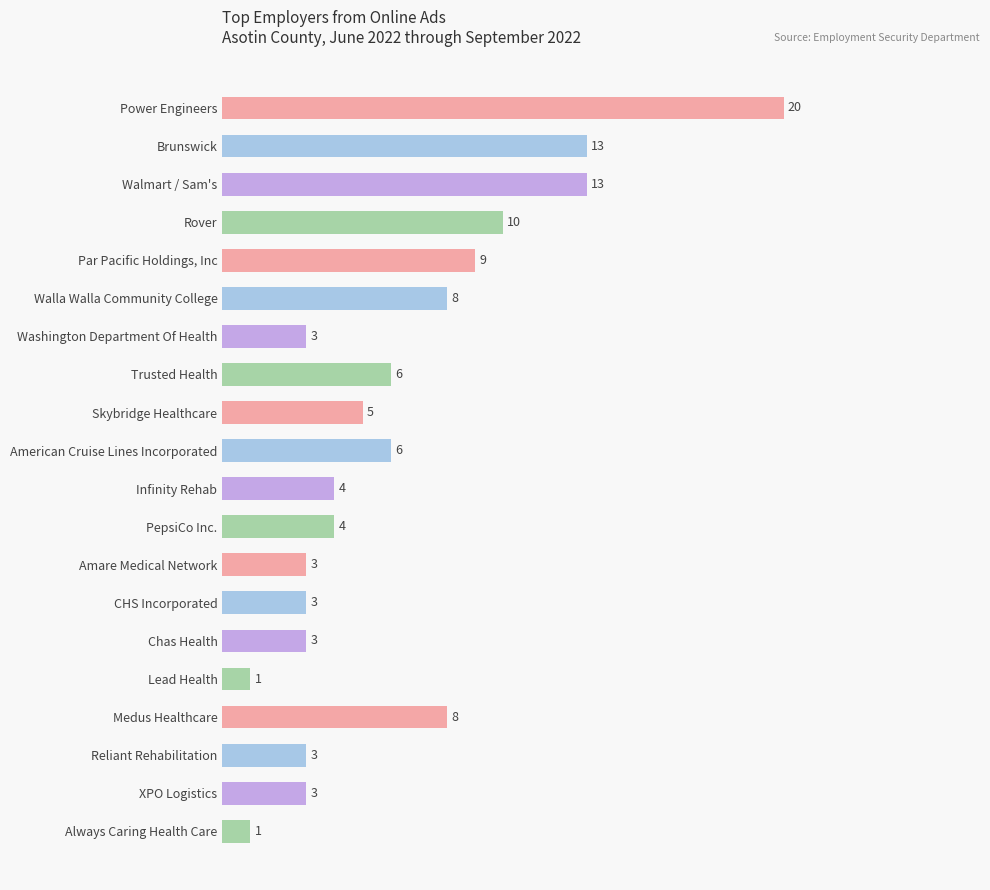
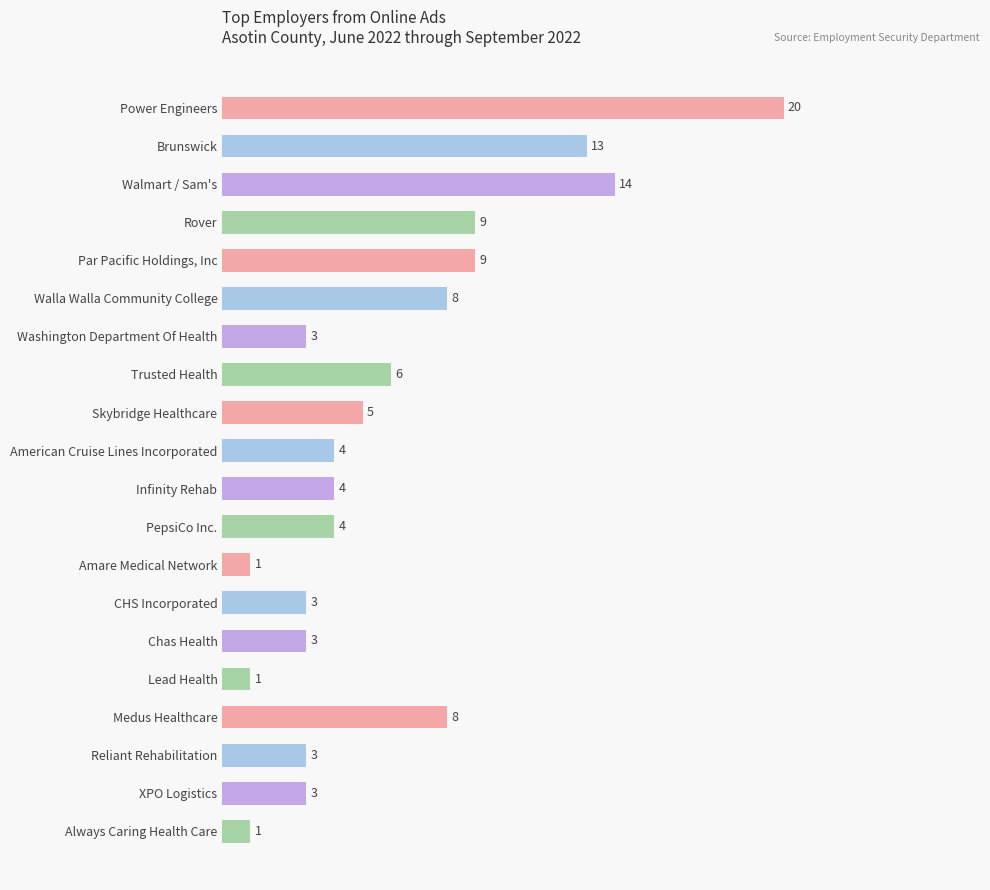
Walmart / Sam's: 13 -> 14
Rover: 10 -> 9
American Cruise Lines Incorporated: 6 -> 4
Amare Medical Network: 3 -> 1
